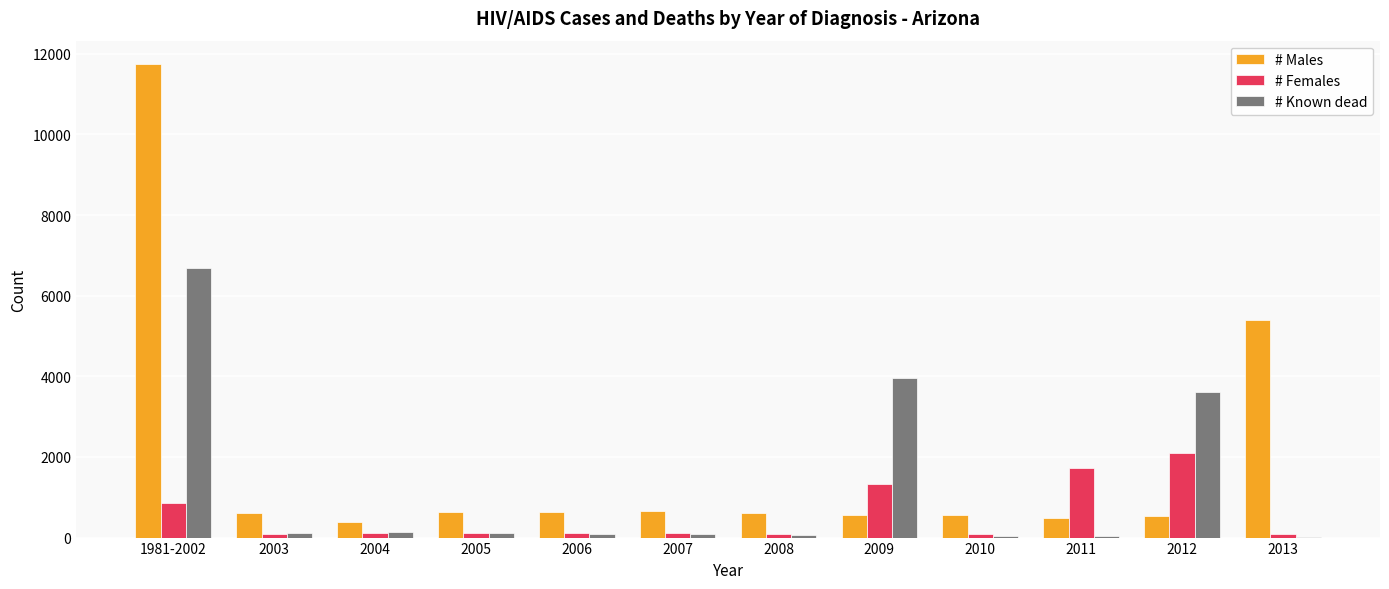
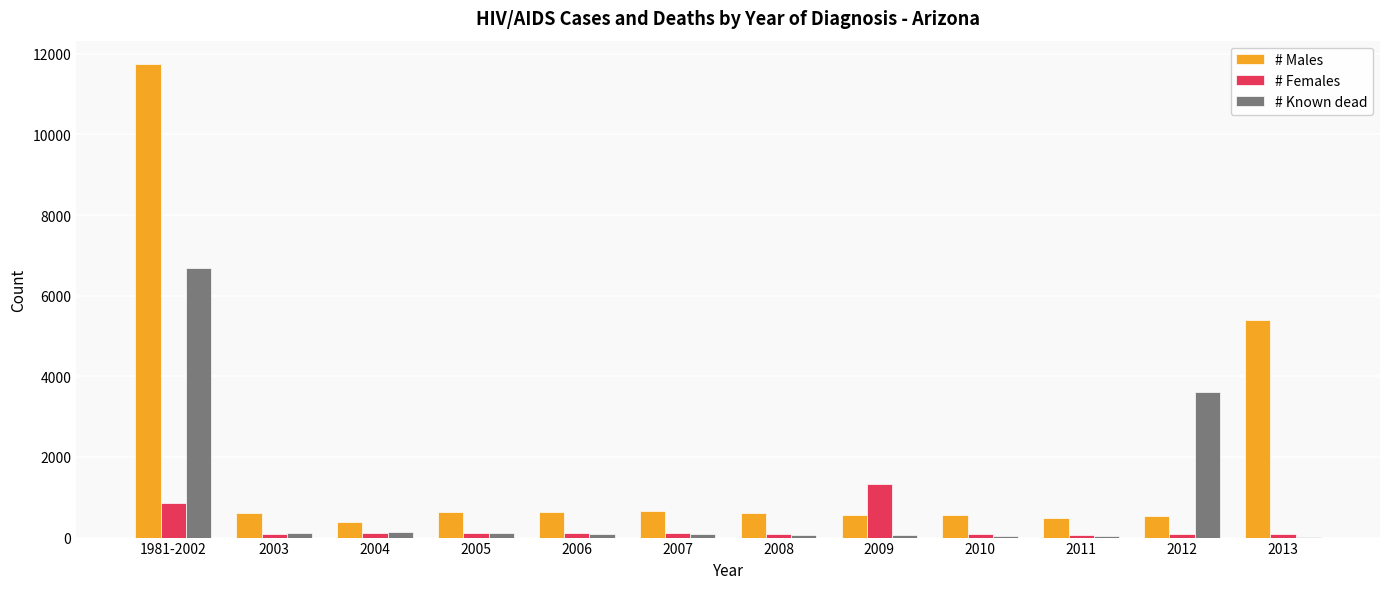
# Known dead, 2009: 4000 -> 100
# Females, 2011: 1700 -> 100
# Females, 2012: 2100 -> 100
